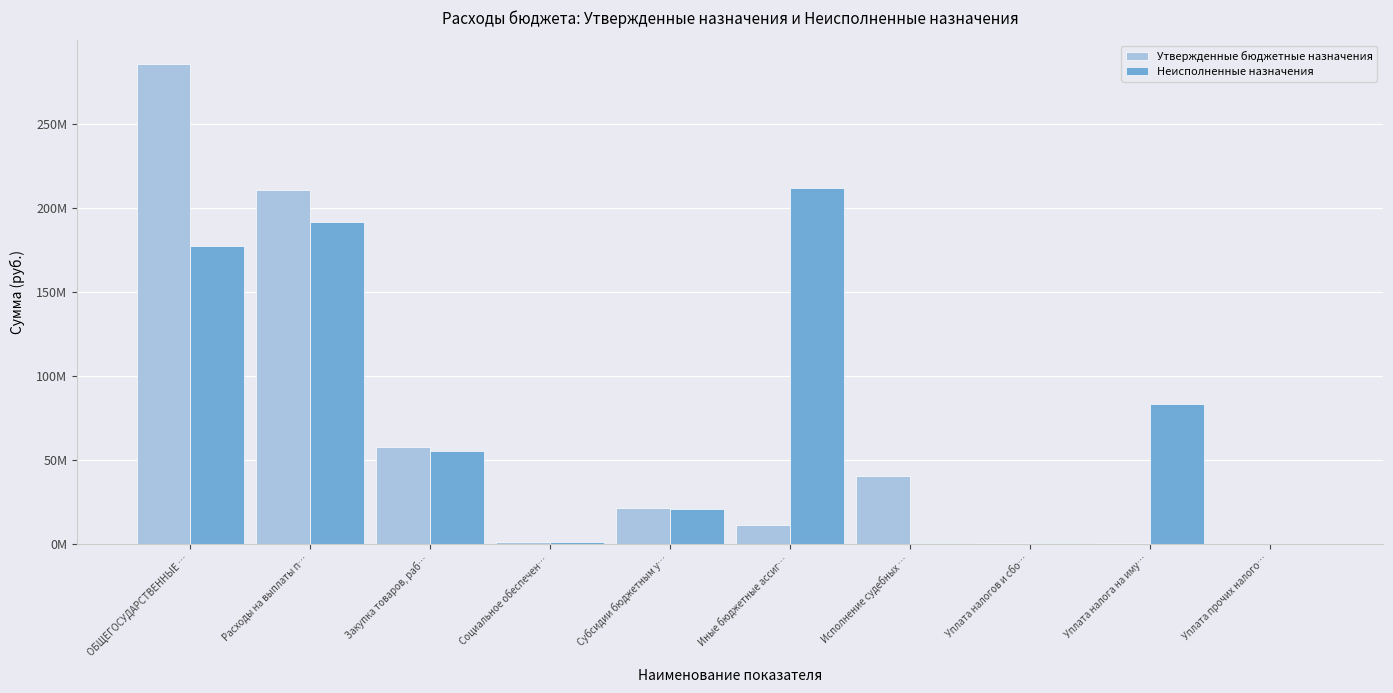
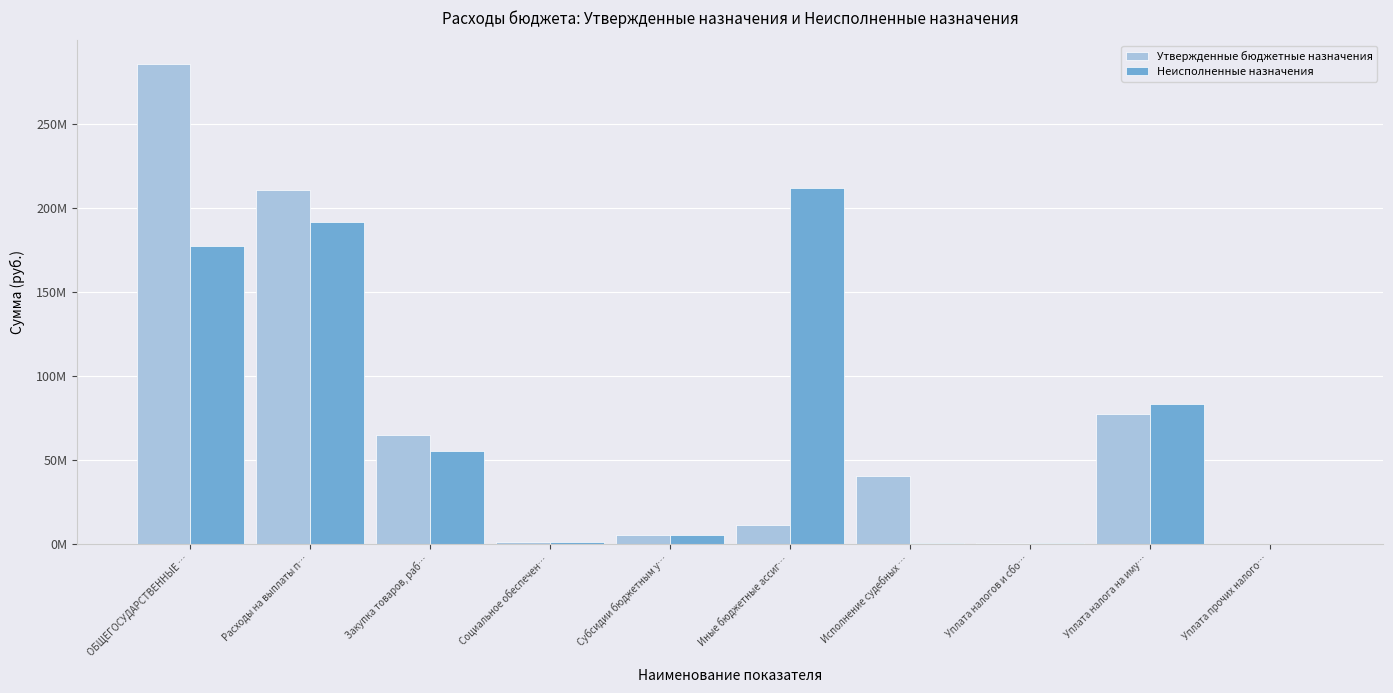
Утвержденные бюджетные назначения, Закупка товаров, раб…: 58000000 -> 65000000
Утвержденные бюджетные назначения, Субсидии бюджетным у…: 21000000 -> 5000000
Неисполненные назначения, Субсидии бюджетным у…: 21000000 -> 5000000
Утвержденные бюджетные назначения, Уплата налога на иму…: 0 -> 77000000
